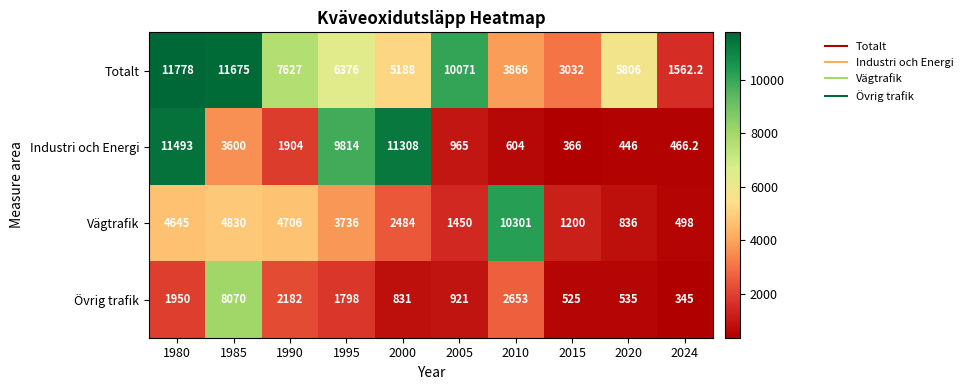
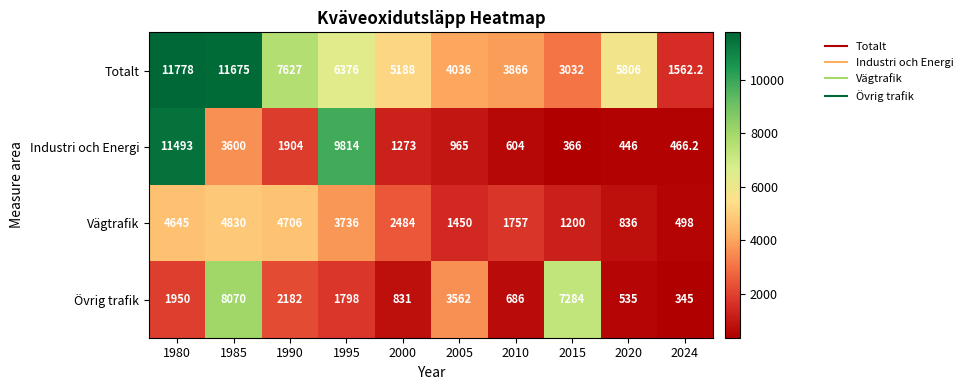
Totalt, 2005: 10071 -> 4036
Industri och Energi, 2000: 11308 -> 1273
Vägtrafik, 2010: 10301 -> 1757
Övrig trafik, 2005: 921 -> 3562
Övrig trafik, 2010: 2653 -> 686
Övrig trafik, 2015: 525 -> 7284
